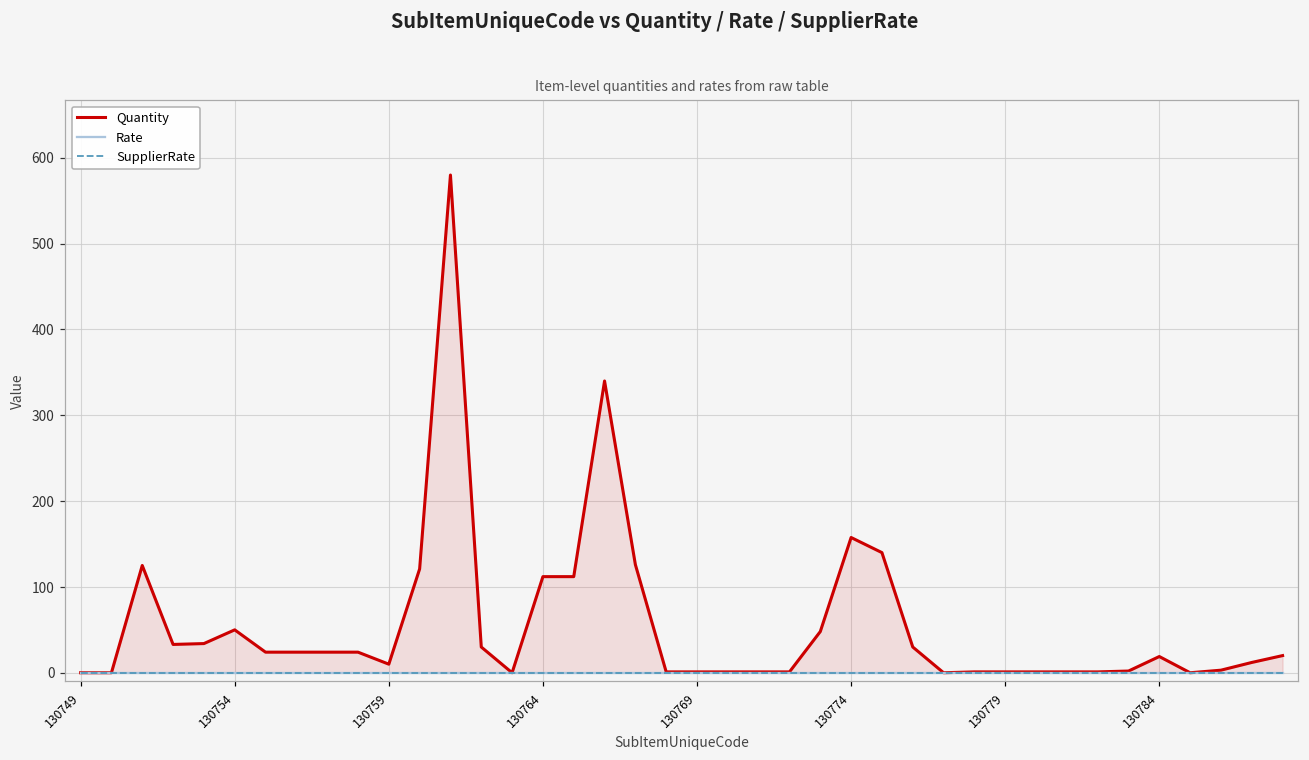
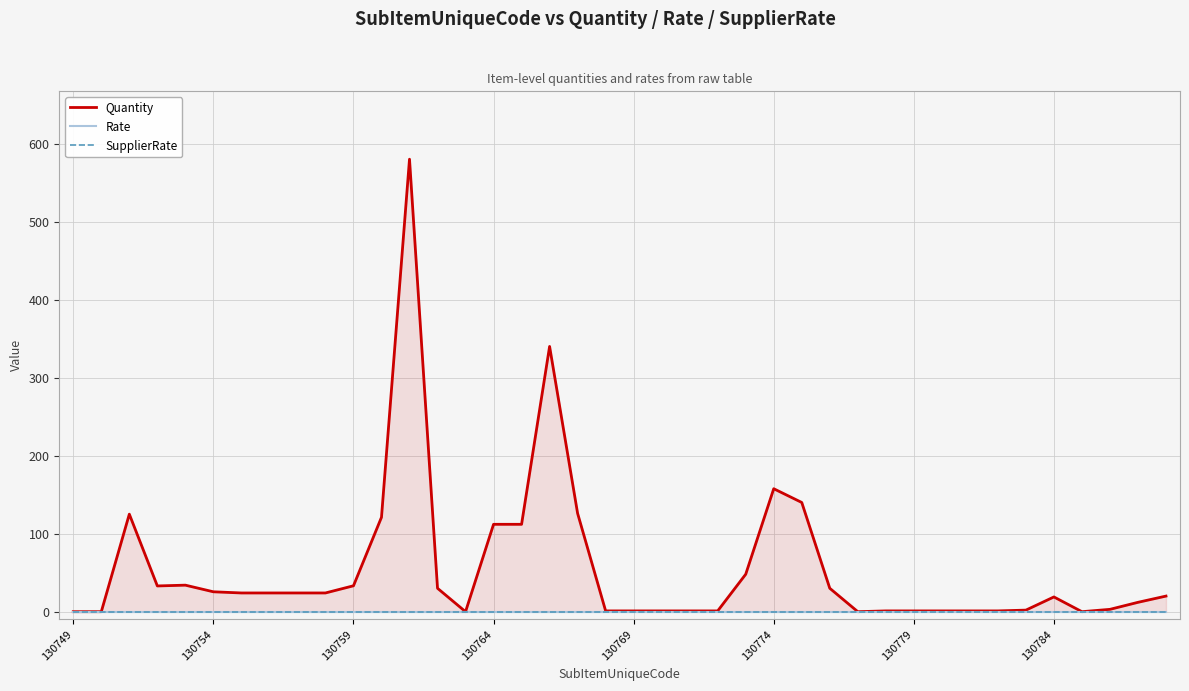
Quantity, 130754: 50 -> 30
Quantity, 130759: 10 -> 30
